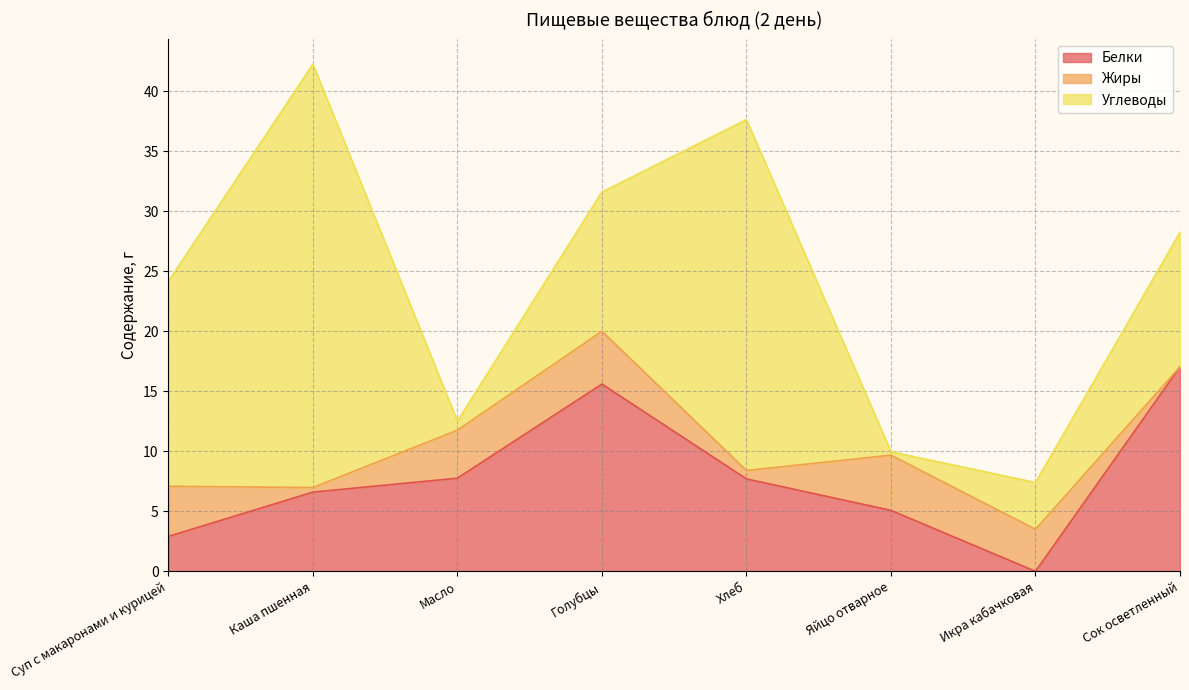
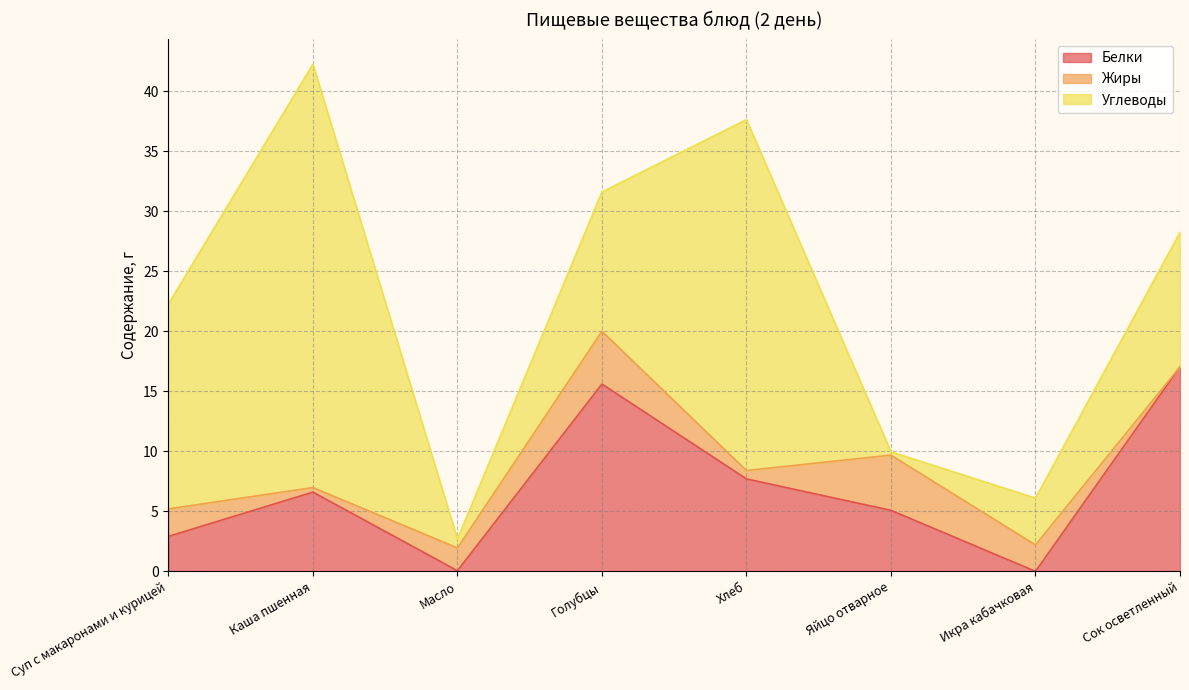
Жиры, Суп с макаронами и курицей: 4.2 -> 2.3
Белки, Масло: 7.8 -> 0.1
Жиры, Масло: 4.0 -> 1.9
Жиры, Икра кабачковая: 3.5 -> 2.2
